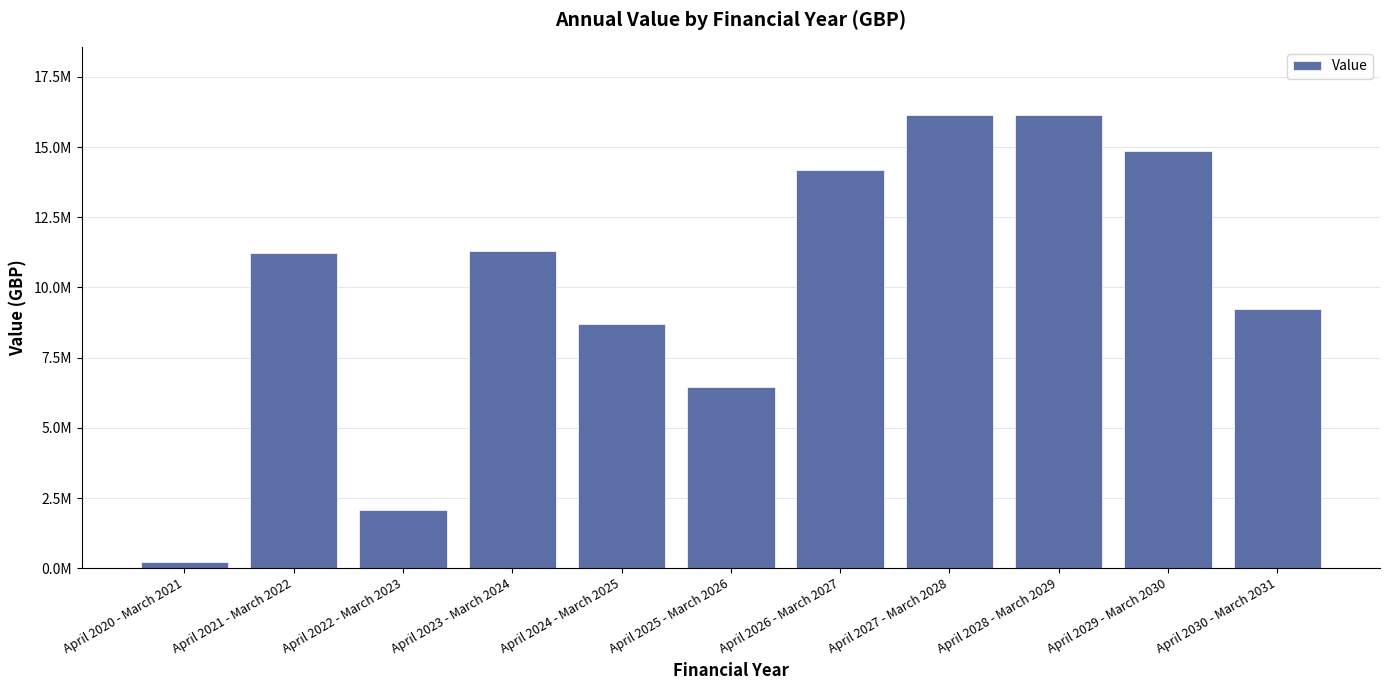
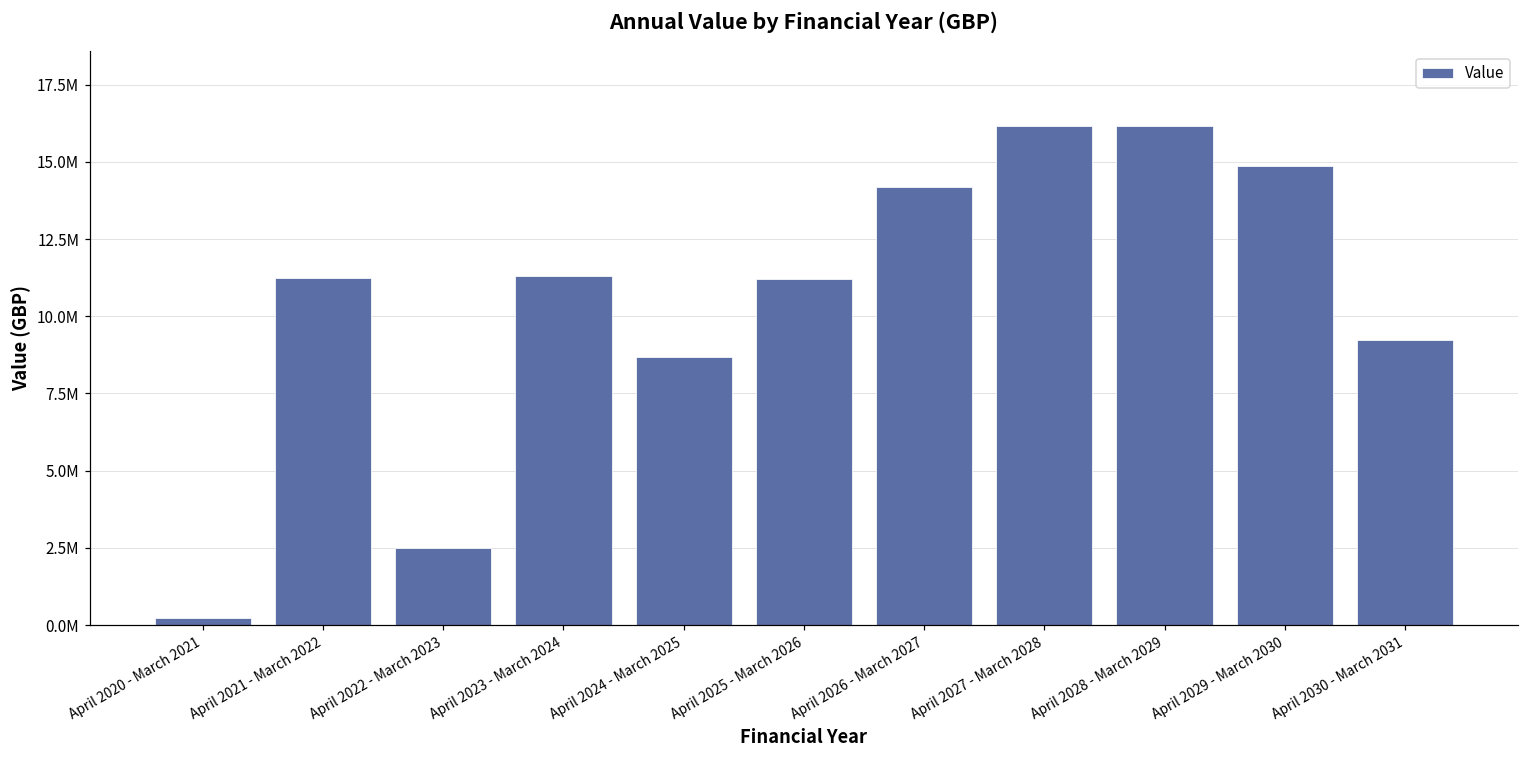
April 2022 - March 2023: 2100000 -> 2500000
April 2025 - March 2026: 6400000 -> 11200000
